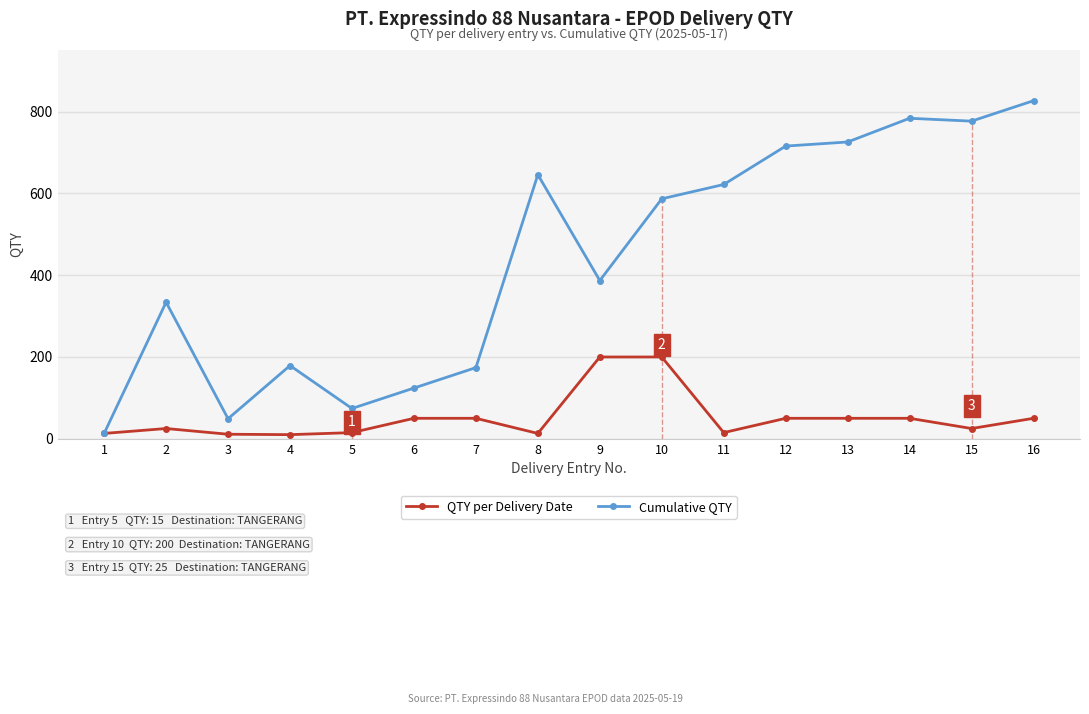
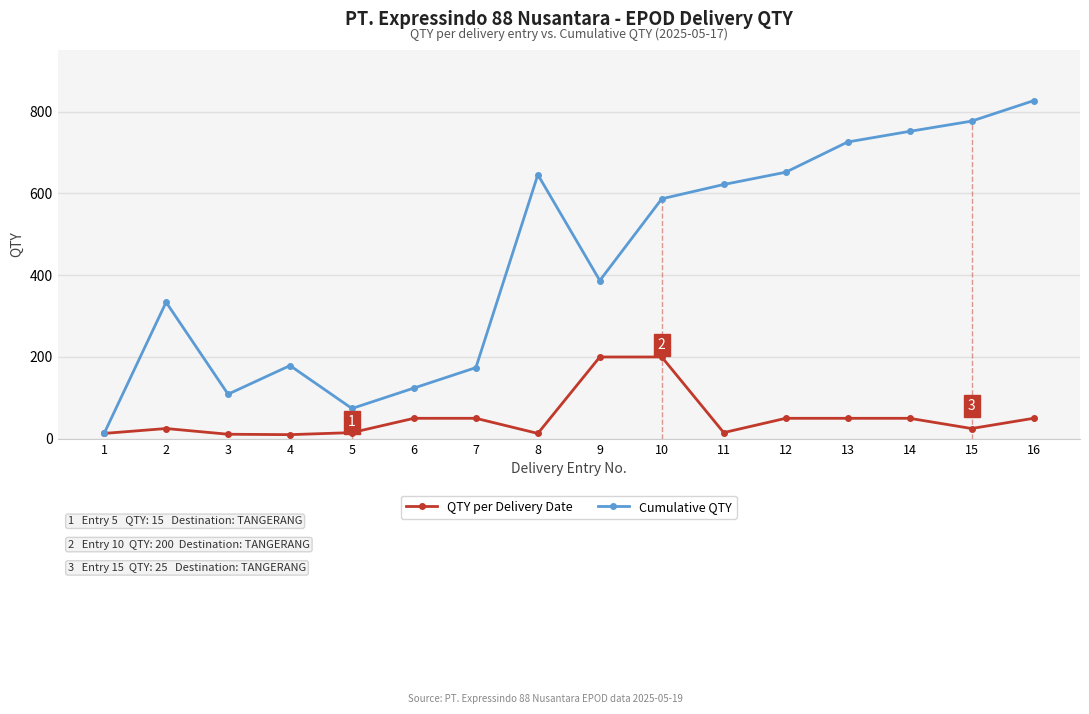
Cumulative QTY, 3: 50 -> 110
Cumulative QTY, 12: 720 -> 650
Cumulative QTY, 14: 780 -> 750
